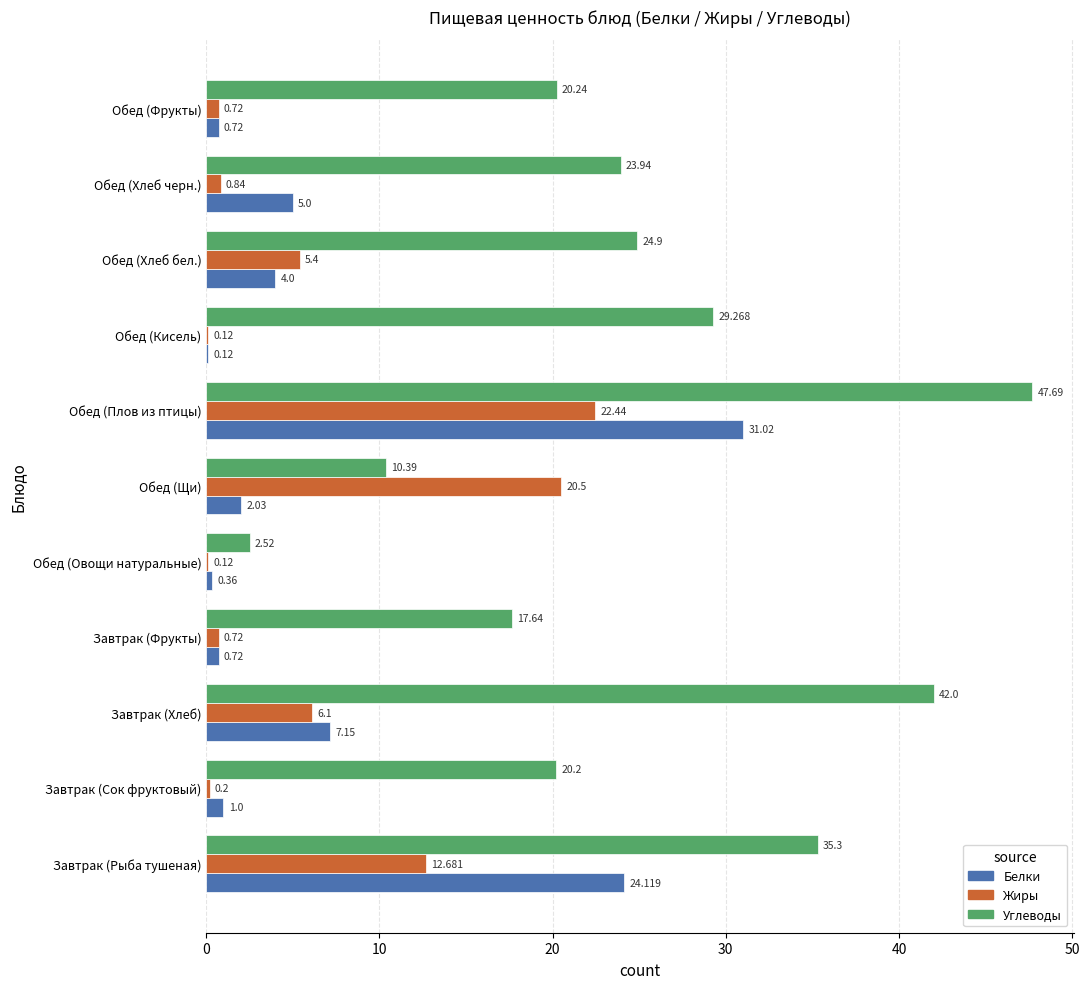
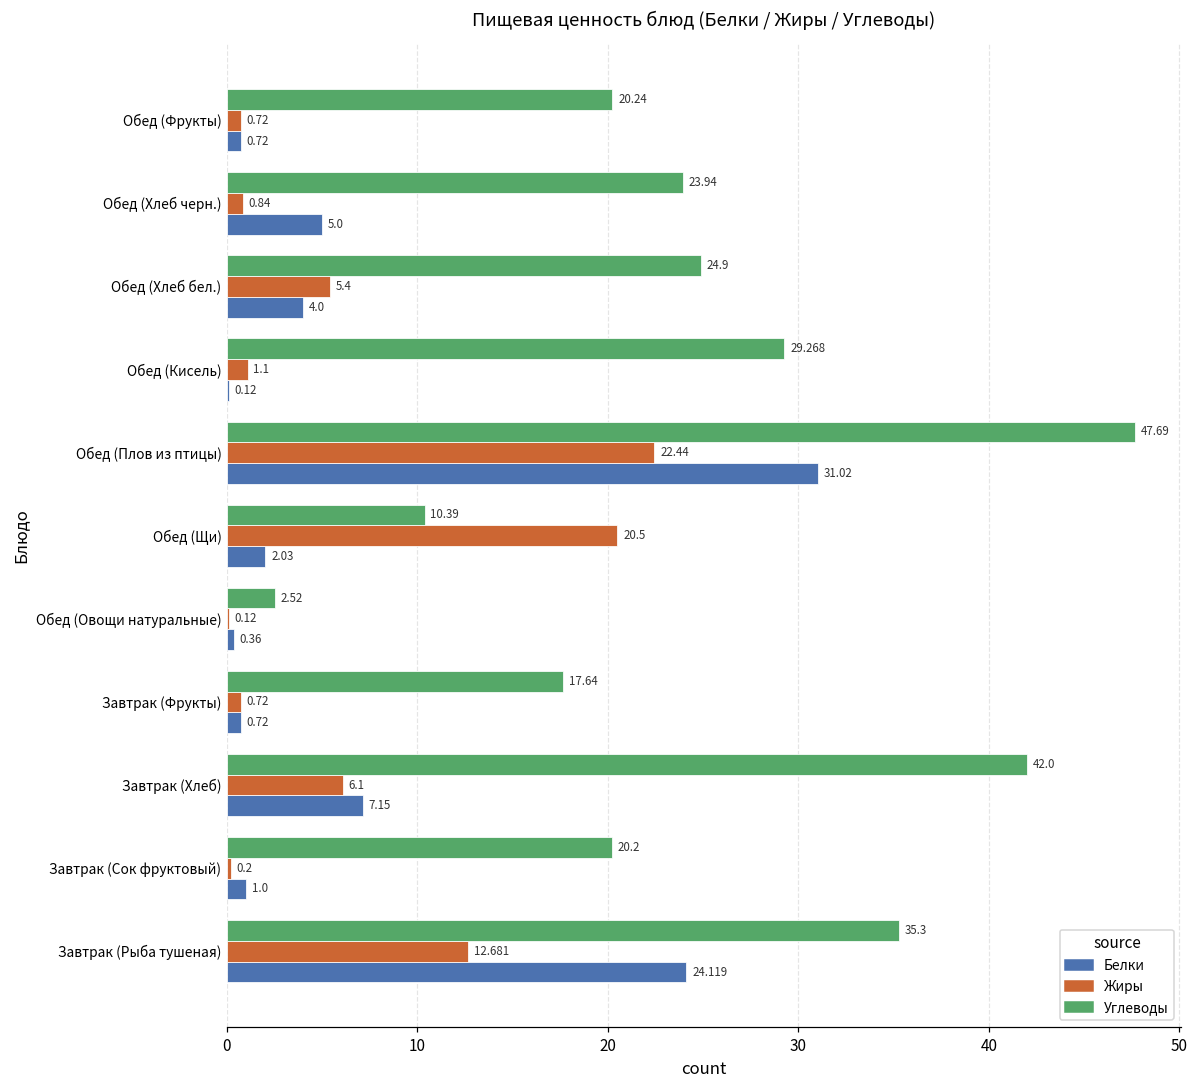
Жиры, Обед (Кисель): 0.12 -> 1.1
